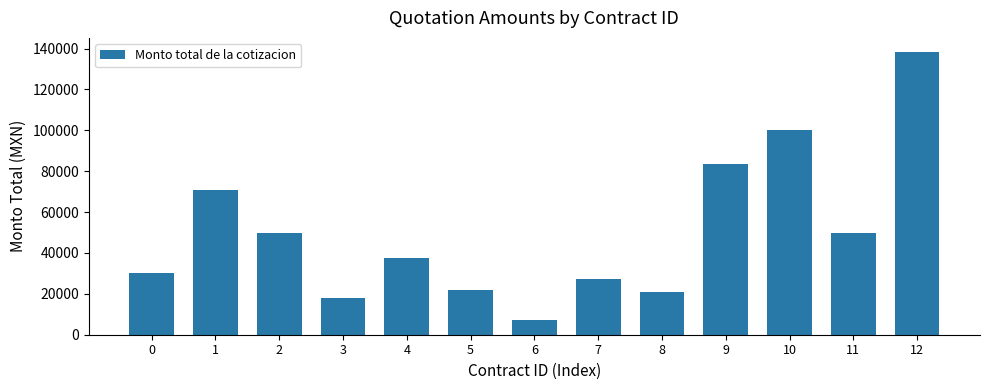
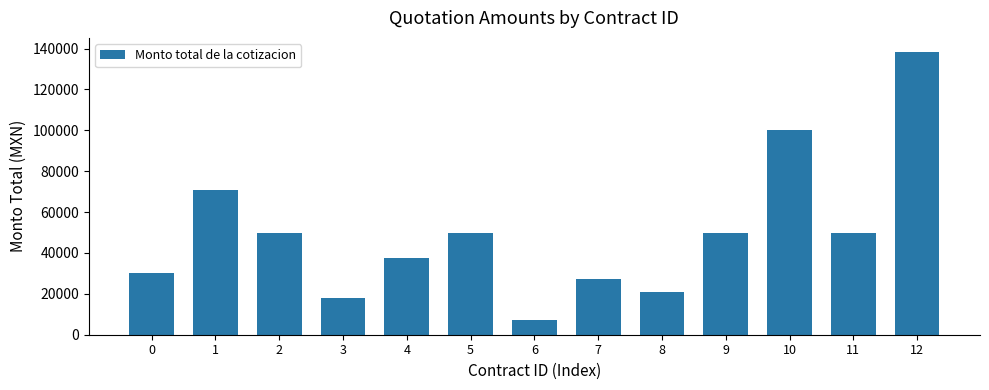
5: 22000 -> 50000
9: 83000 -> 50000
